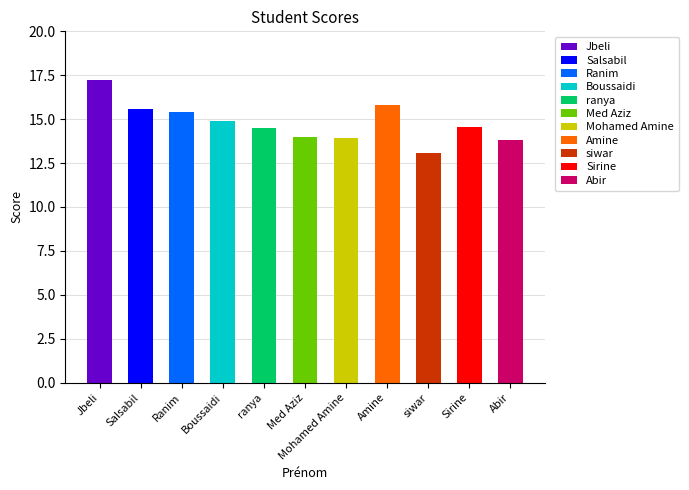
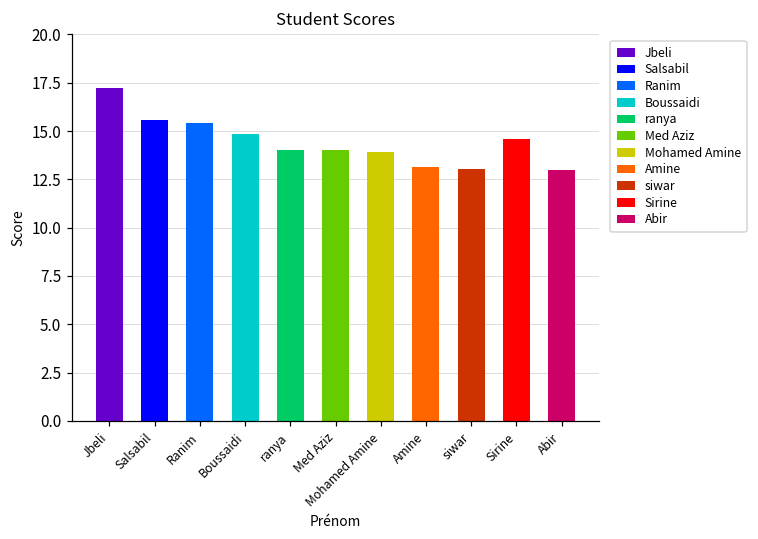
ranya: 14.5 -> 14.0
Amine: 15.8 -> 13.2
Abir: 13.8 -> 13.0
